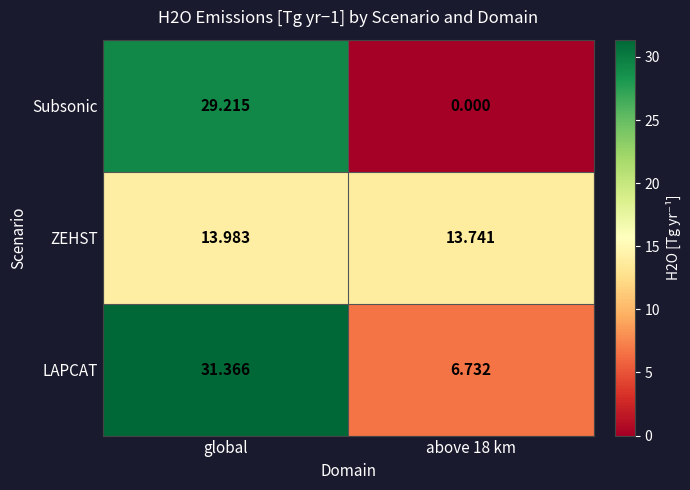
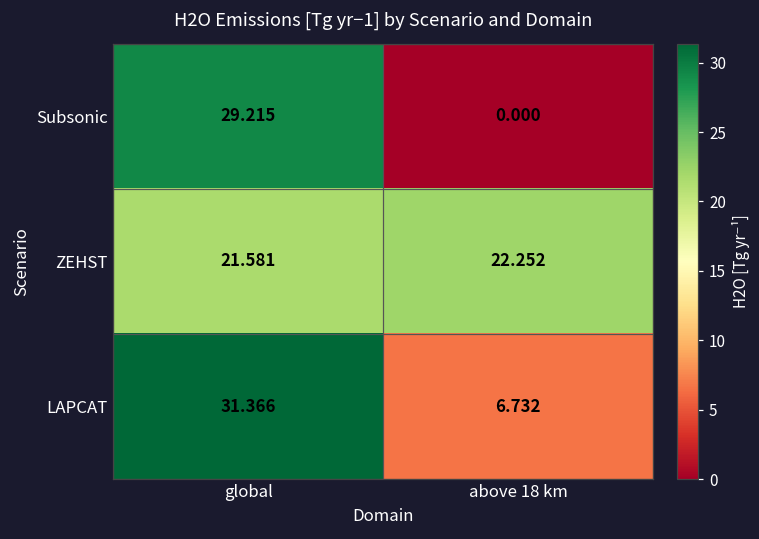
ZEHST, global: 13.983 -> 21.581
ZEHST, above 18 km: 13.741 -> 22.252
